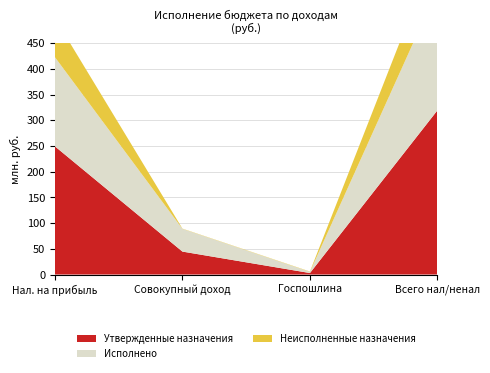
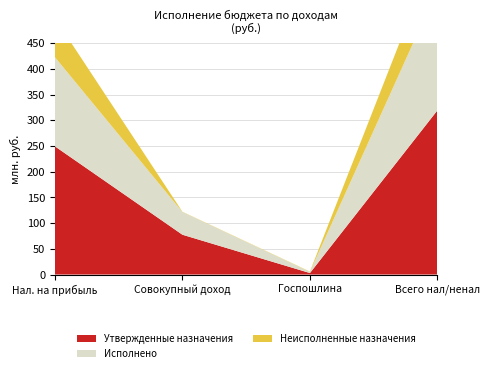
Утвержденные назначения, Совокупный доход: 40 -> 80
